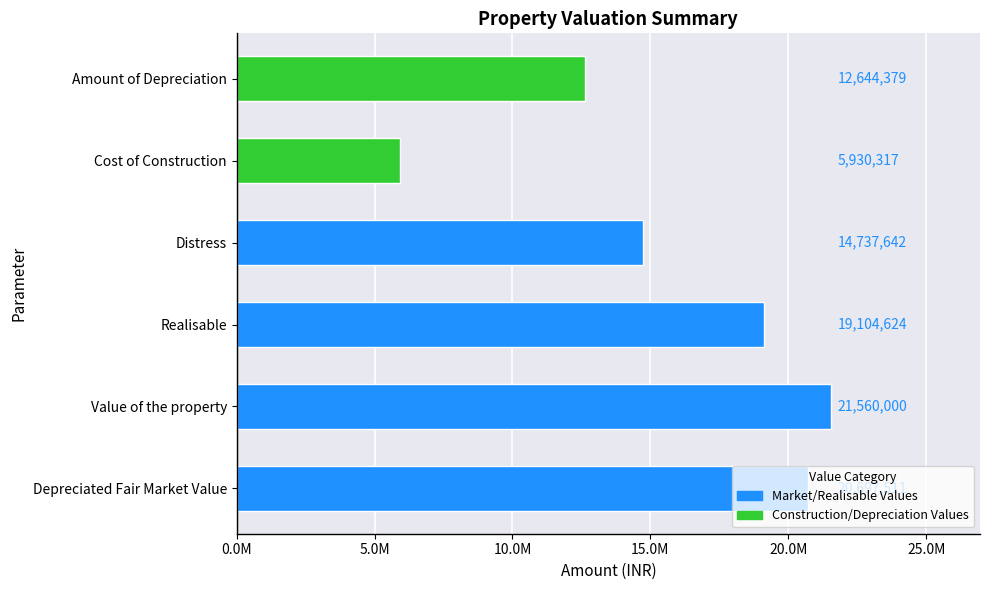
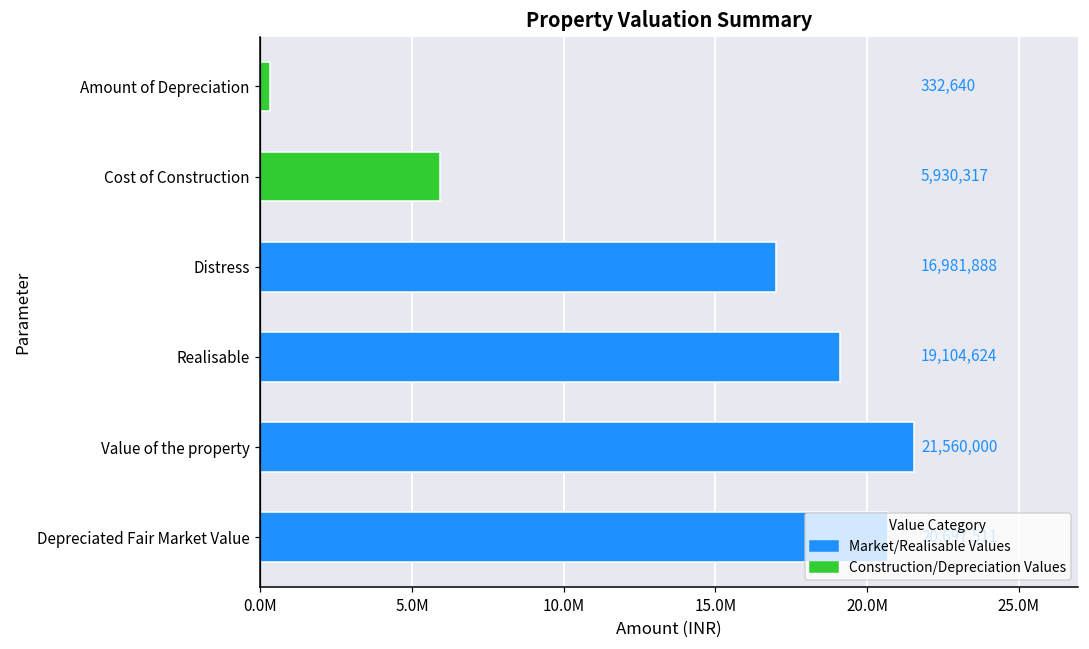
Amount of Depreciation: 12,644,379 -> 332,640
Distress: 14,737,642 -> 16,981,888
